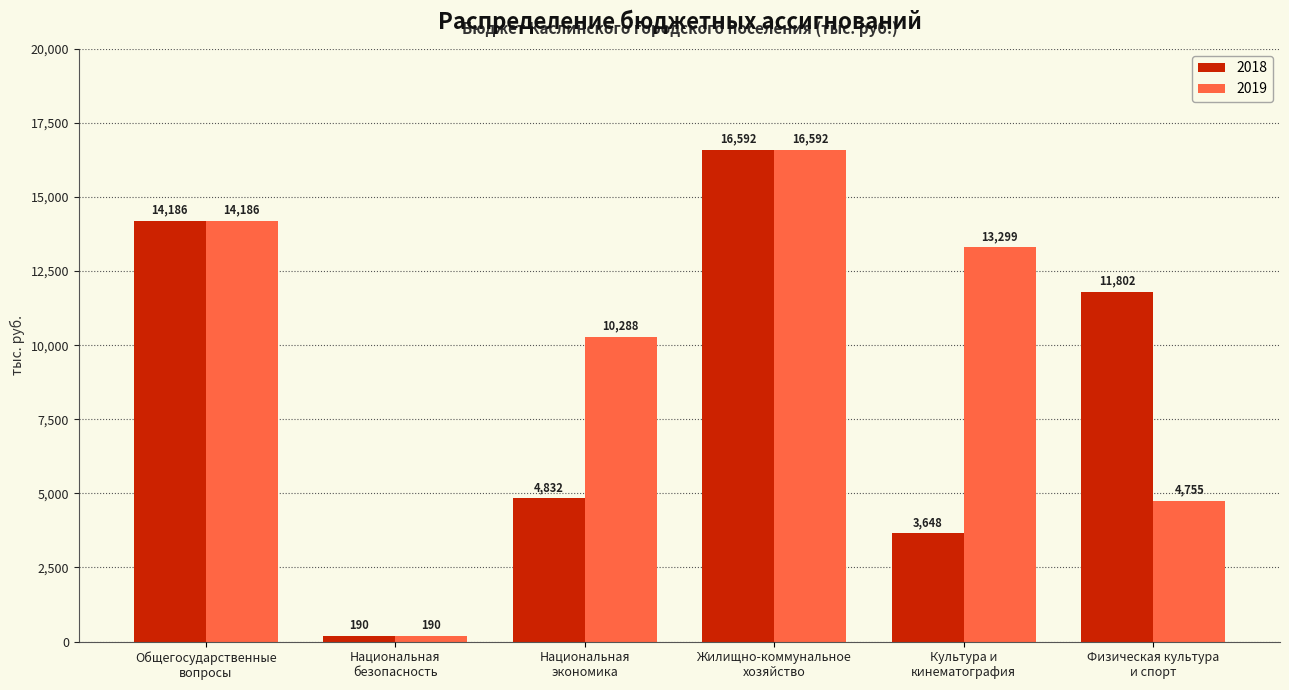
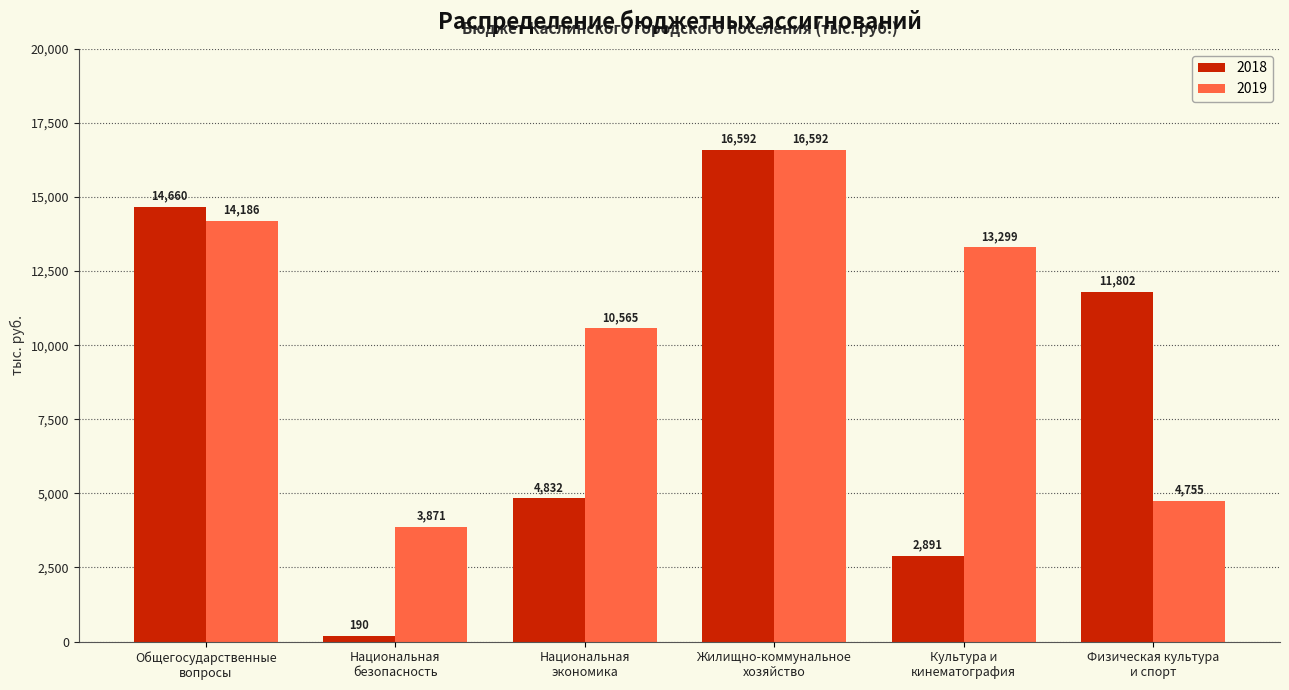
2018, Общегосударственные вопросы: 14,186 -> 14,660
2019, Национальная безопасность: 190 -> 3,871
2019, Национальная экономика: 10,288 -> 10,565
2018, Культура и кинематография: 3,648 -> 2,891
